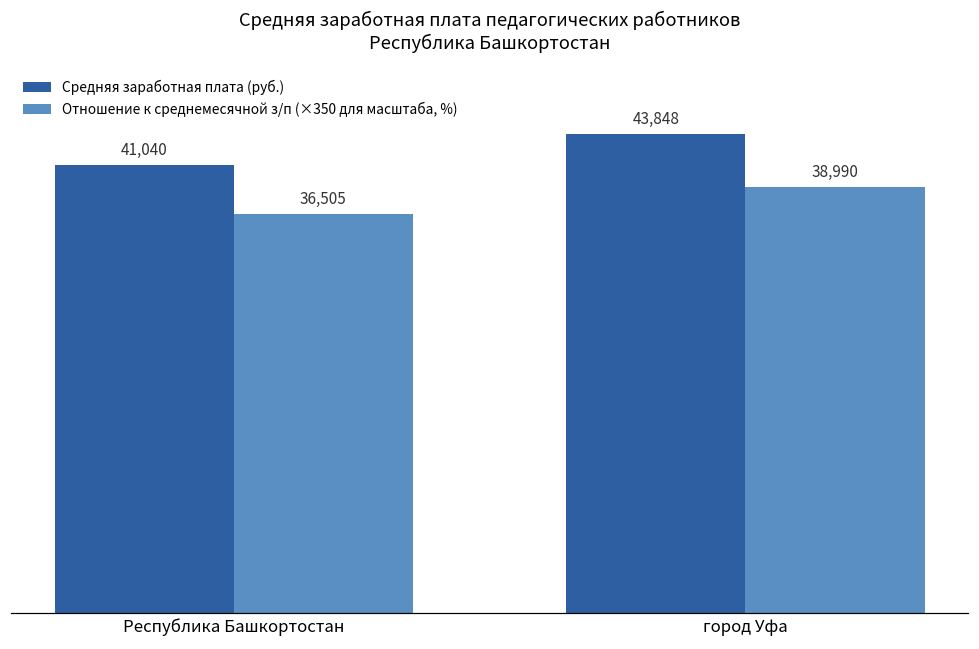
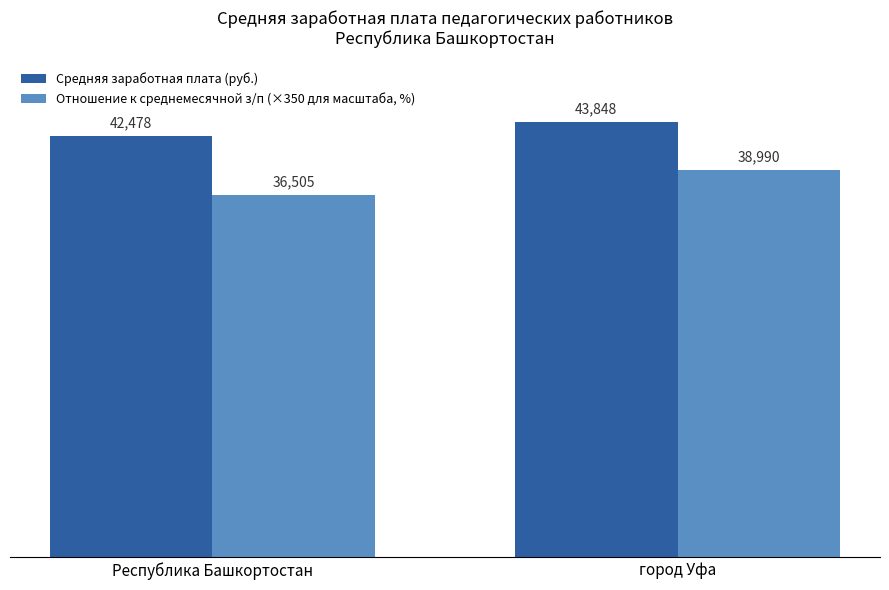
Средняя заработная плата (руб.), Республика Башкортостан: 41,040 -> 42,478
